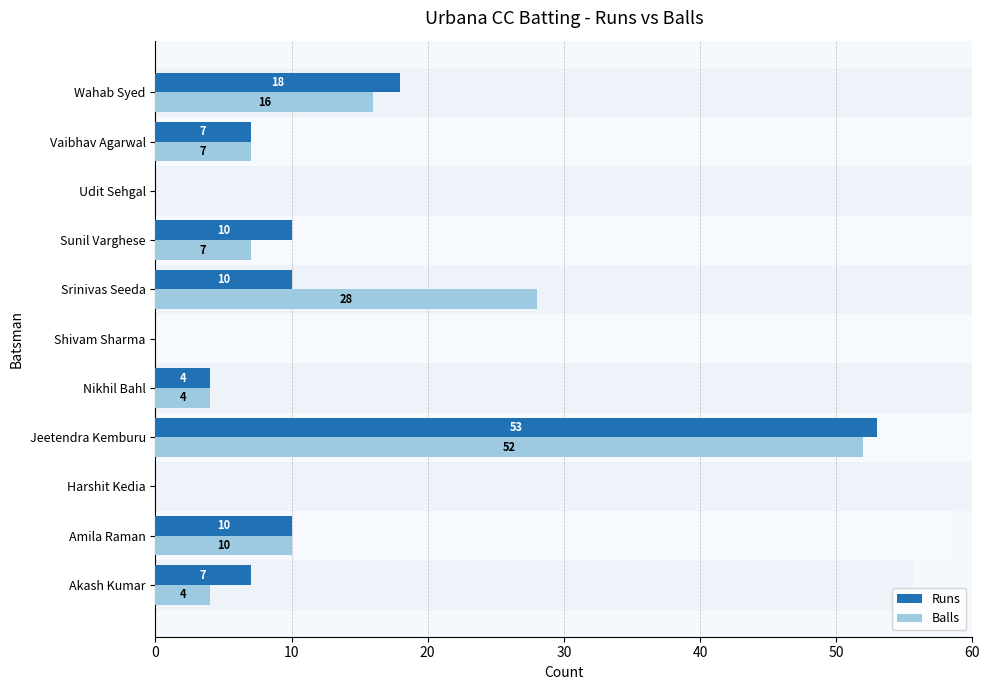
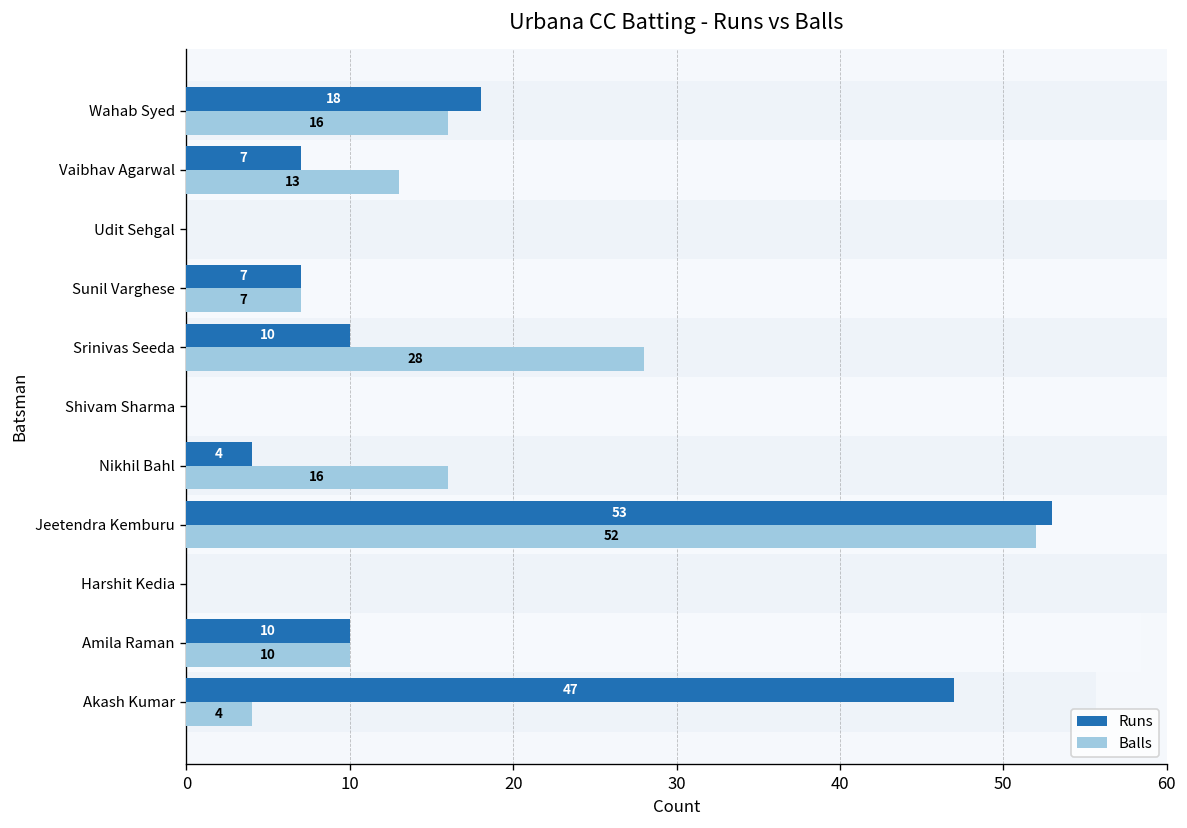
Balls, Vaibhav Agarwal: 7 -> 13
Runs, Sunil Varghese: 10 -> 7
Balls, Nikhil Bahl: 4 -> 16
Runs, Akash Kumar: 7 -> 47
